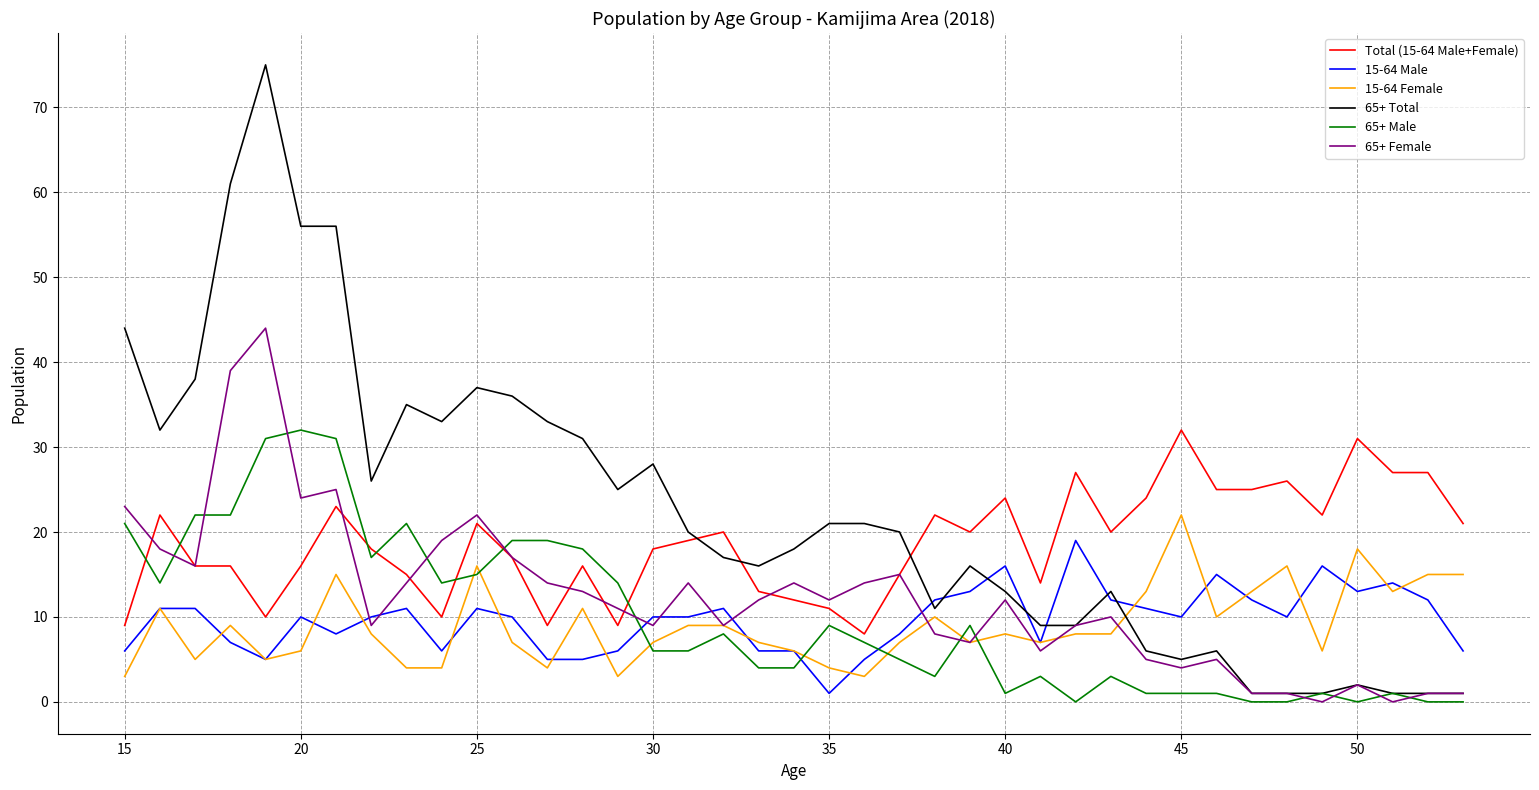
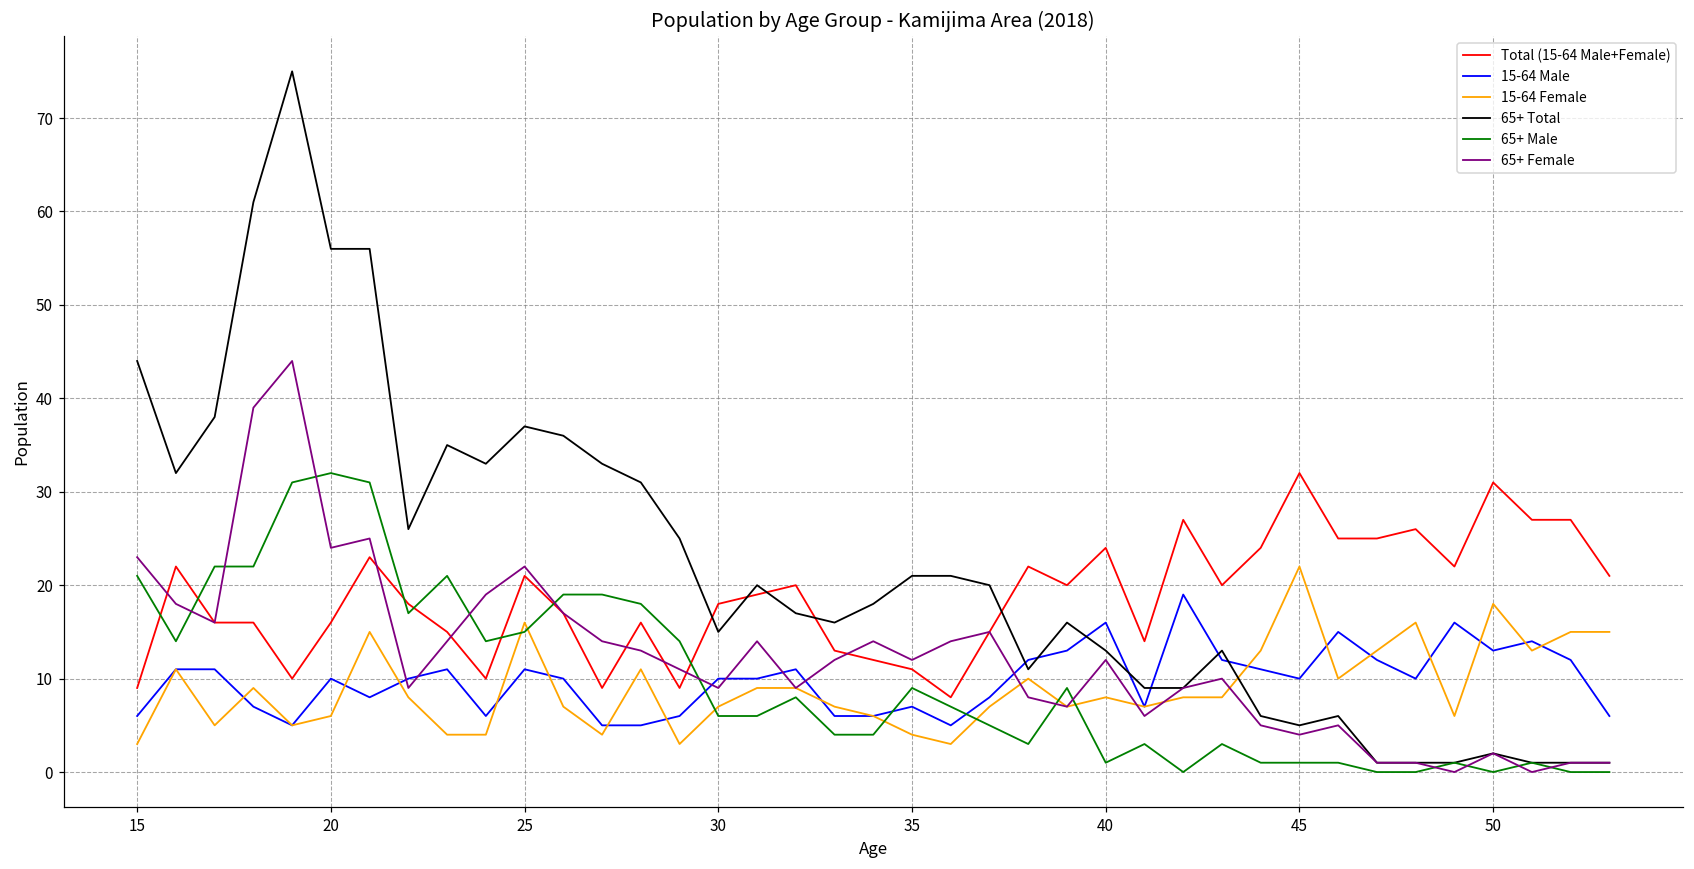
65+ Total, 30: 28 -> 15
15-64 Male, 35: 1 -> 7
